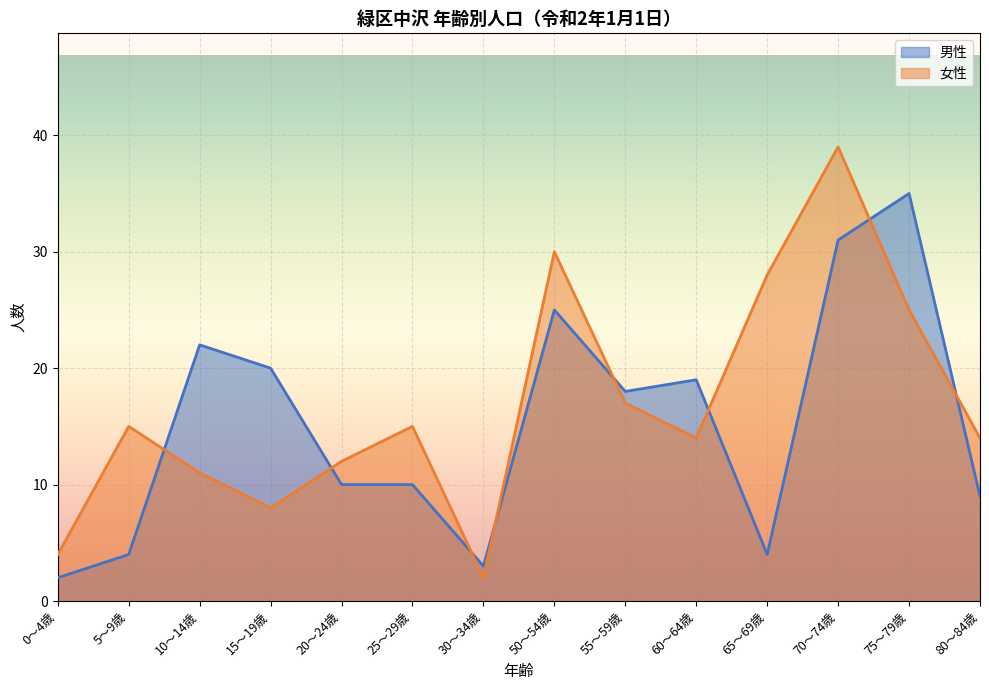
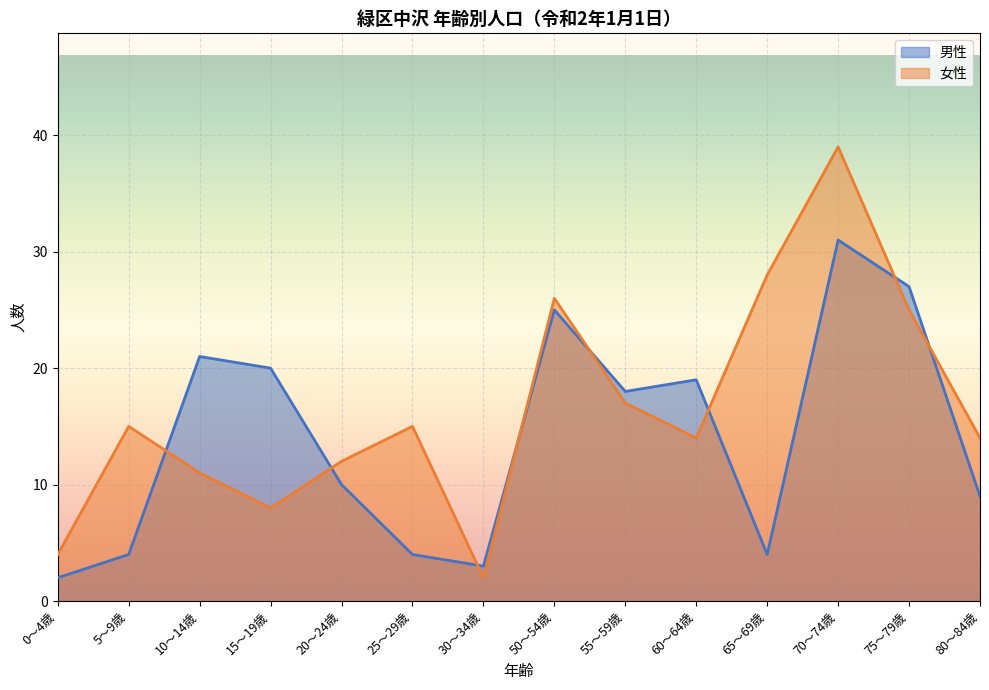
男性, 10～14歳: 22 -> 21
男性, 25～29歳: 10 -> 4
女性, 50～54歳: 30 -> 26
男性, 75～79歳: 35 -> 27
